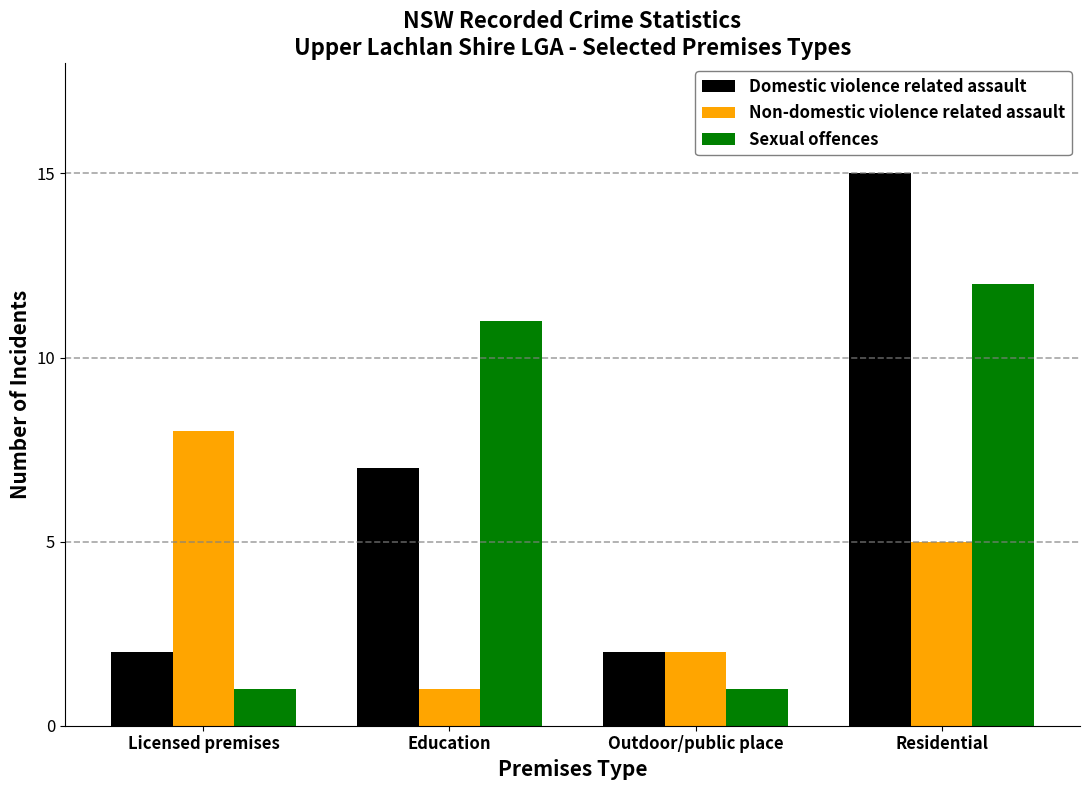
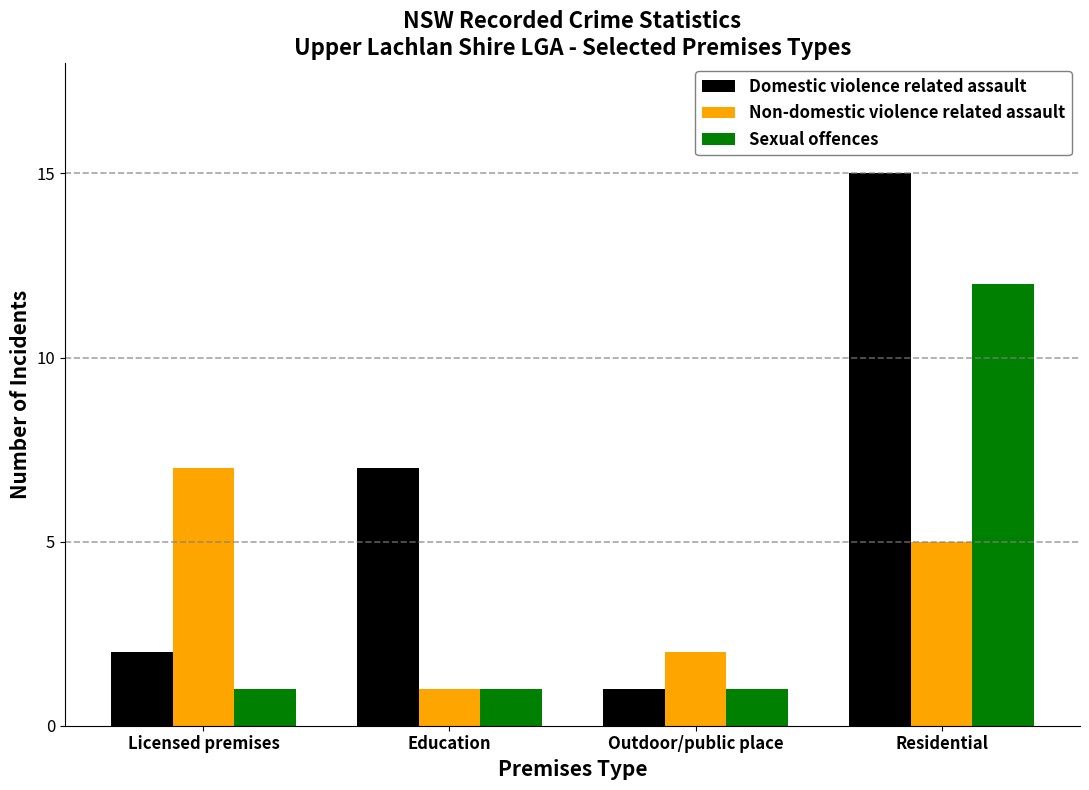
Non-domestic violence related assault, Licensed premises: 8 -> 7
Sexual offences, Education: 11 -> 1
Domestic violence related assault, Outdoor/public place: 2 -> 1
